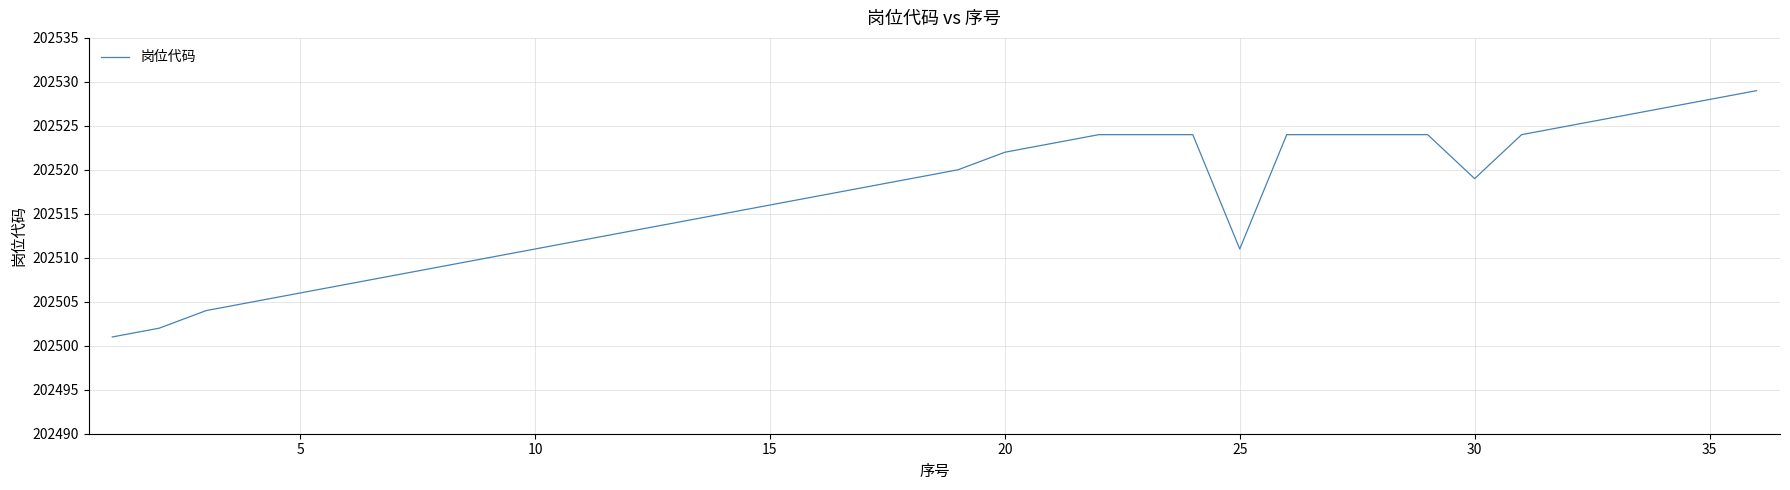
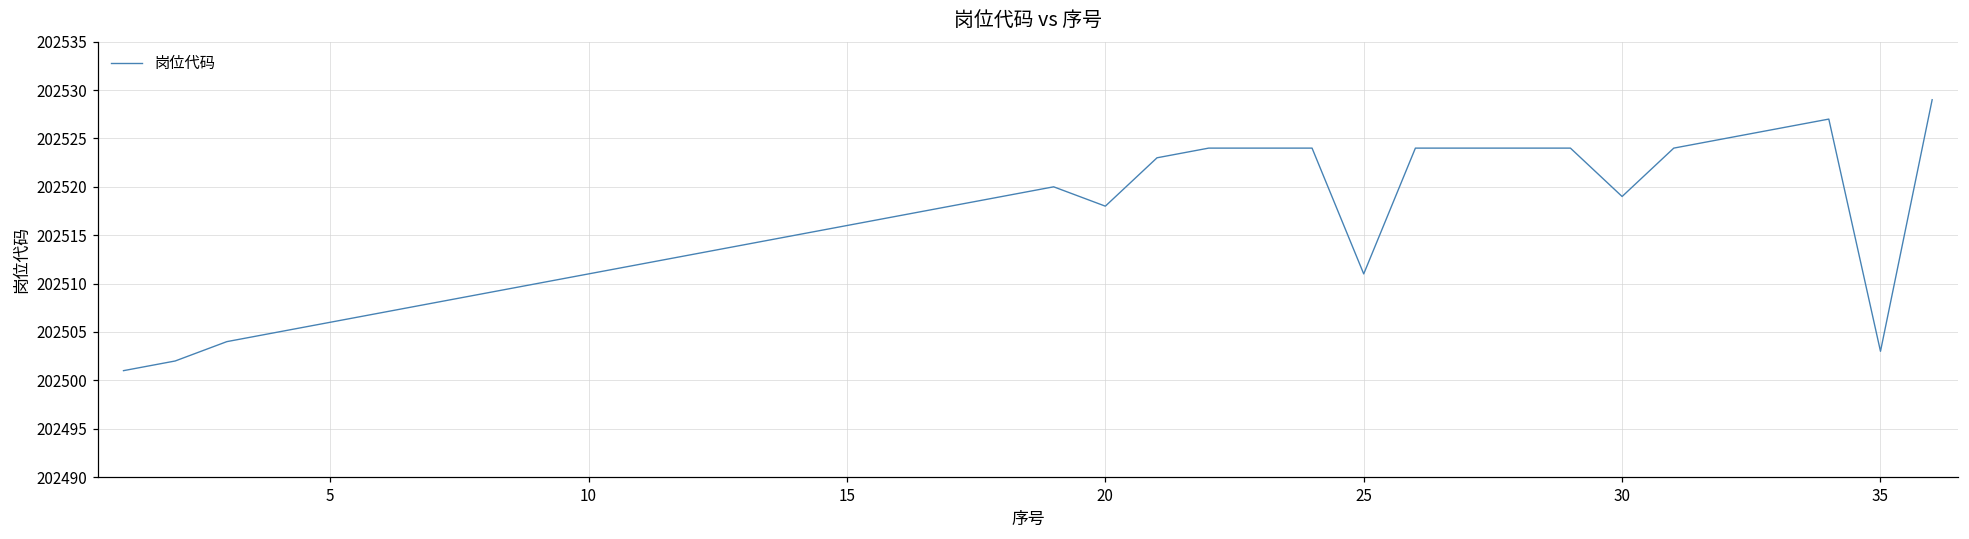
20: 202522 -> 202518
35: 202528 -> 202503
